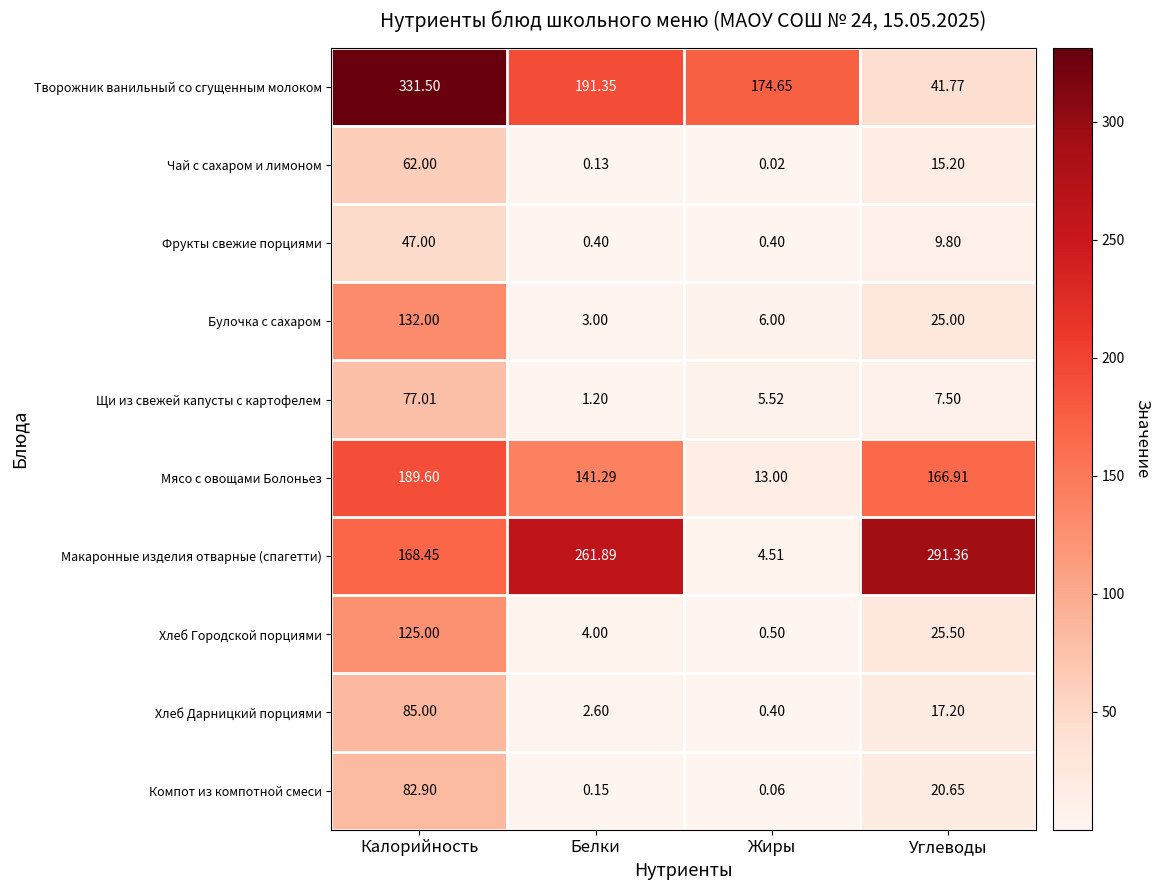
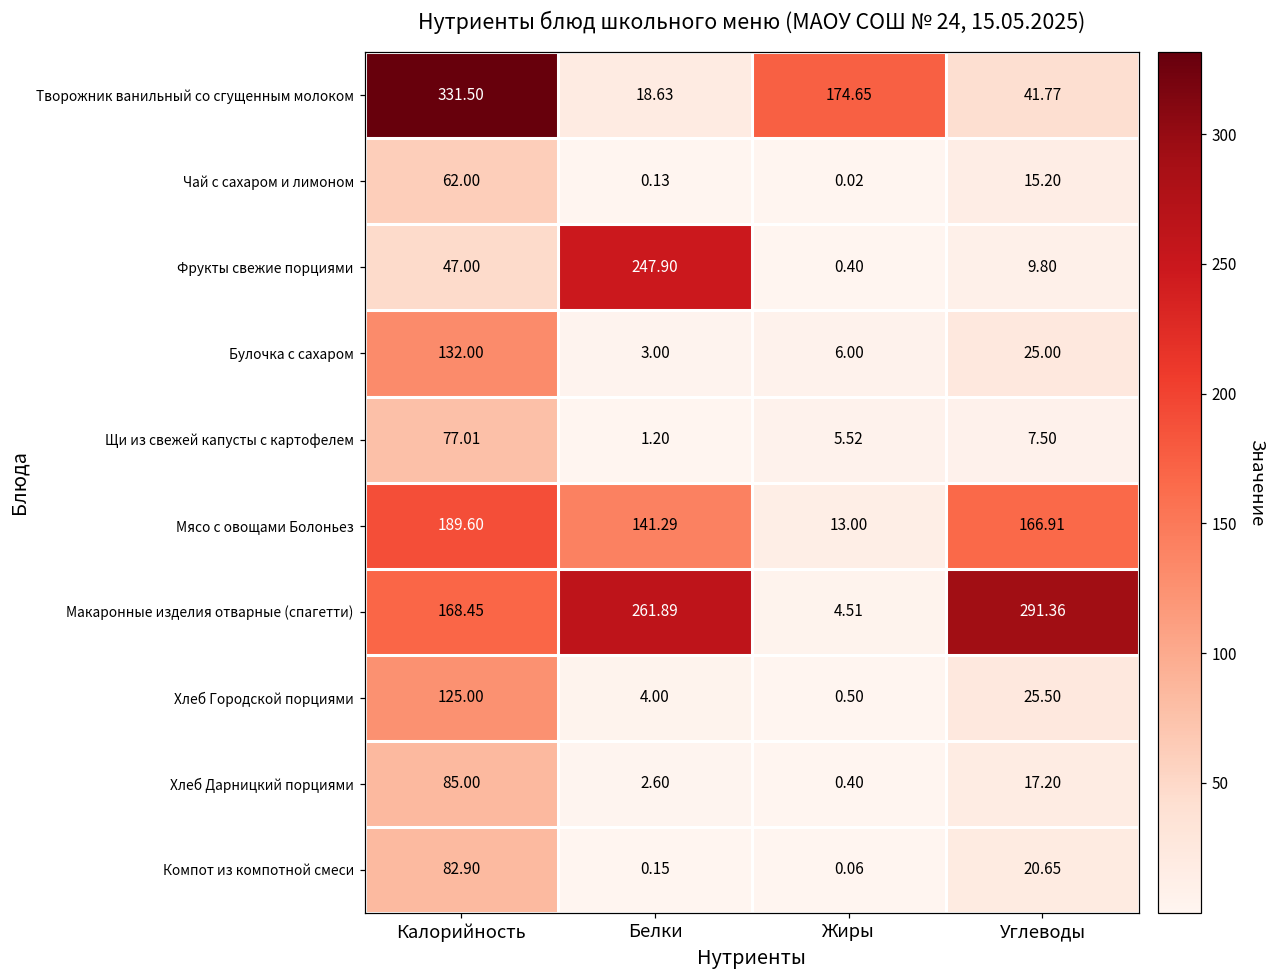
Творожник ванильный со сгущенным молоком, Белки: 191.35 -> 18.63
Фрукты свежие порциями, Белки: 0.40 -> 247.90
